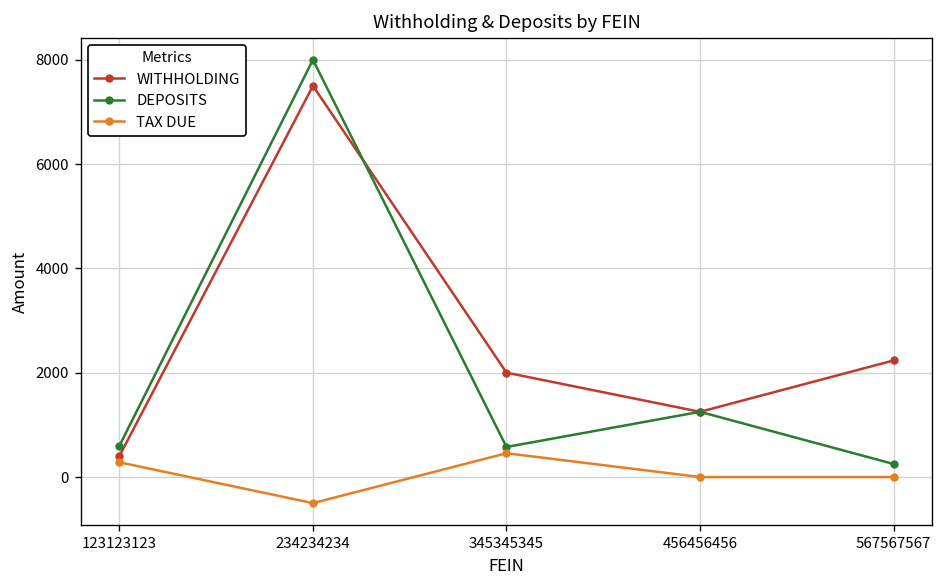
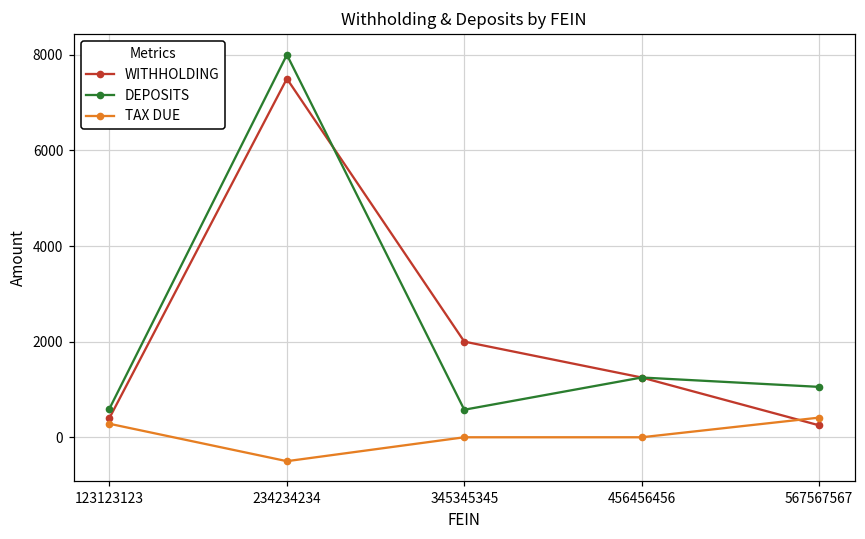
TAX DUE, 345345345: 500 -> 0
WITHHOLDING, 567567567: 2200 -> 300
DEPOSITS, 567567567: 300 -> 1100
TAX DUE, 567567567: 0 -> 400
